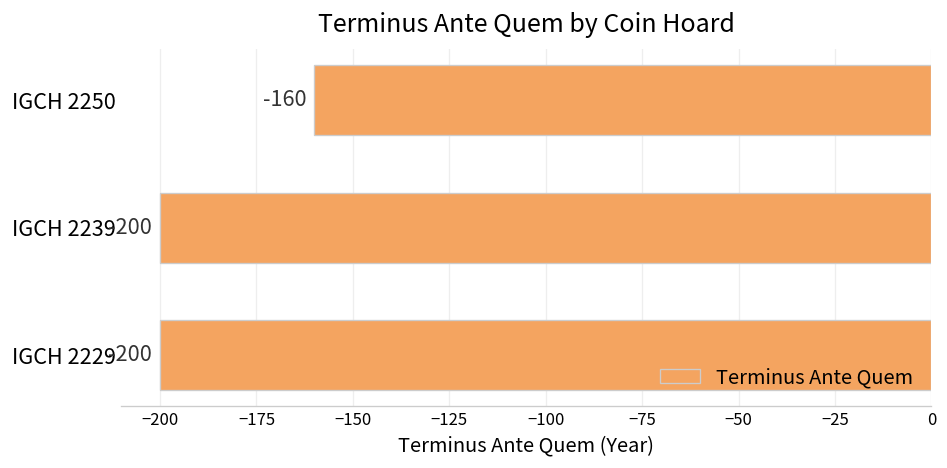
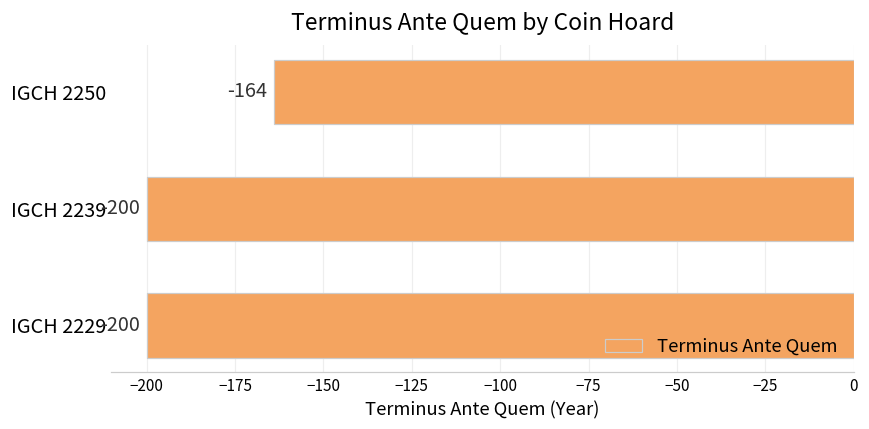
IGCH 2250: -160 -> -164
